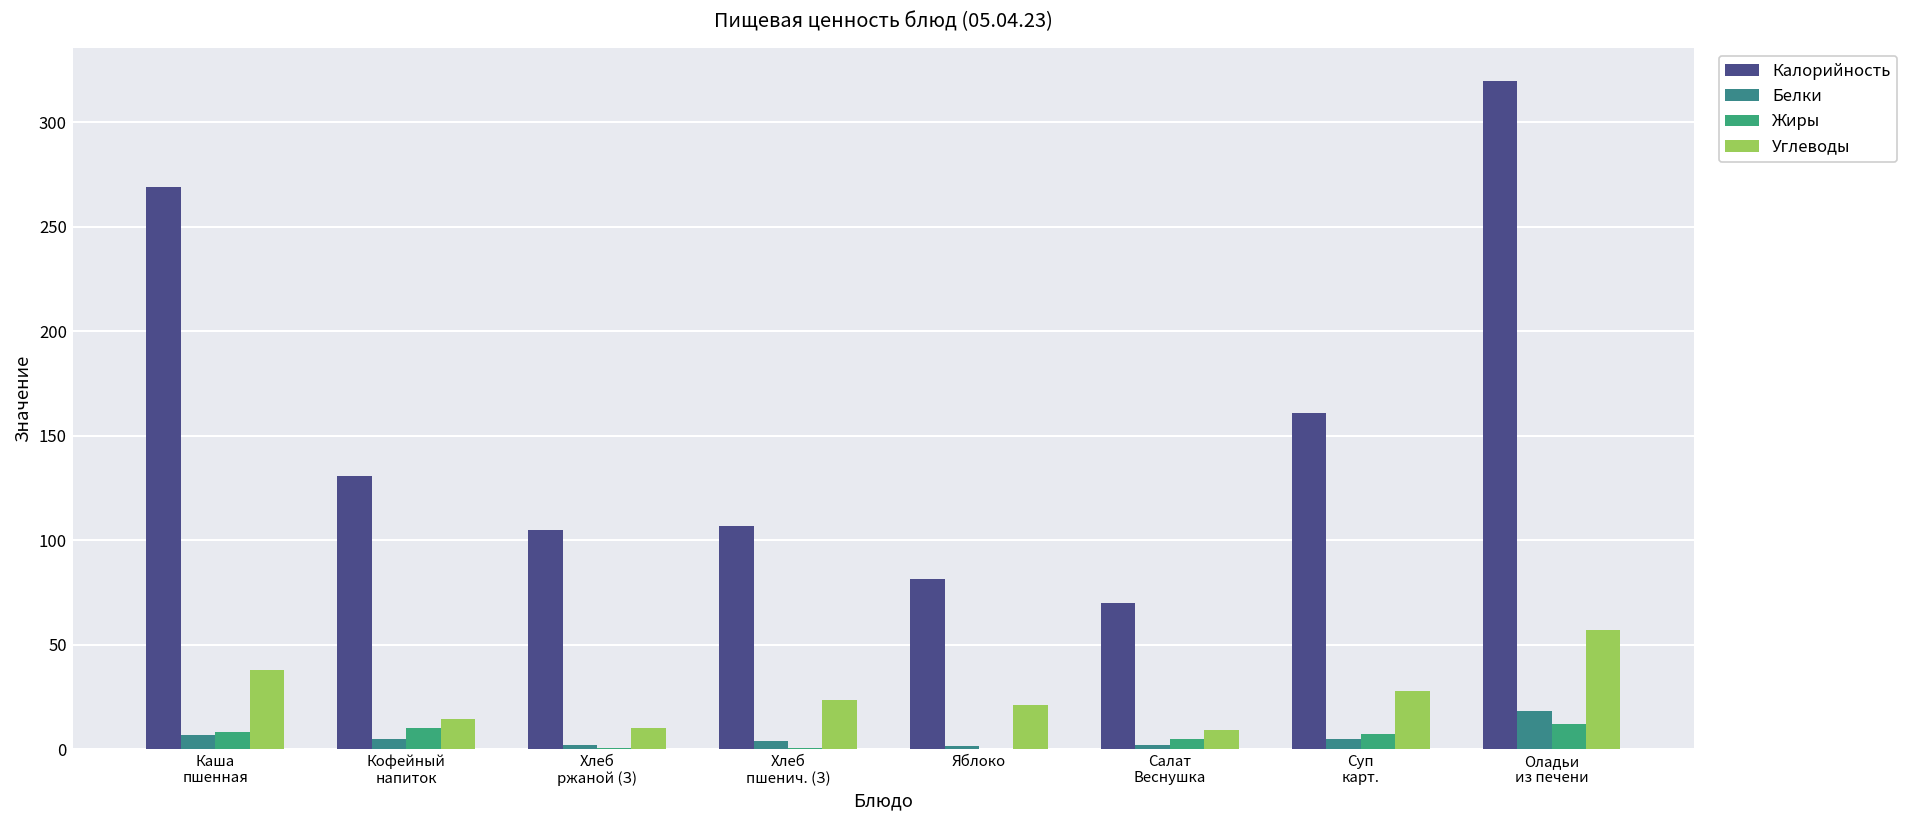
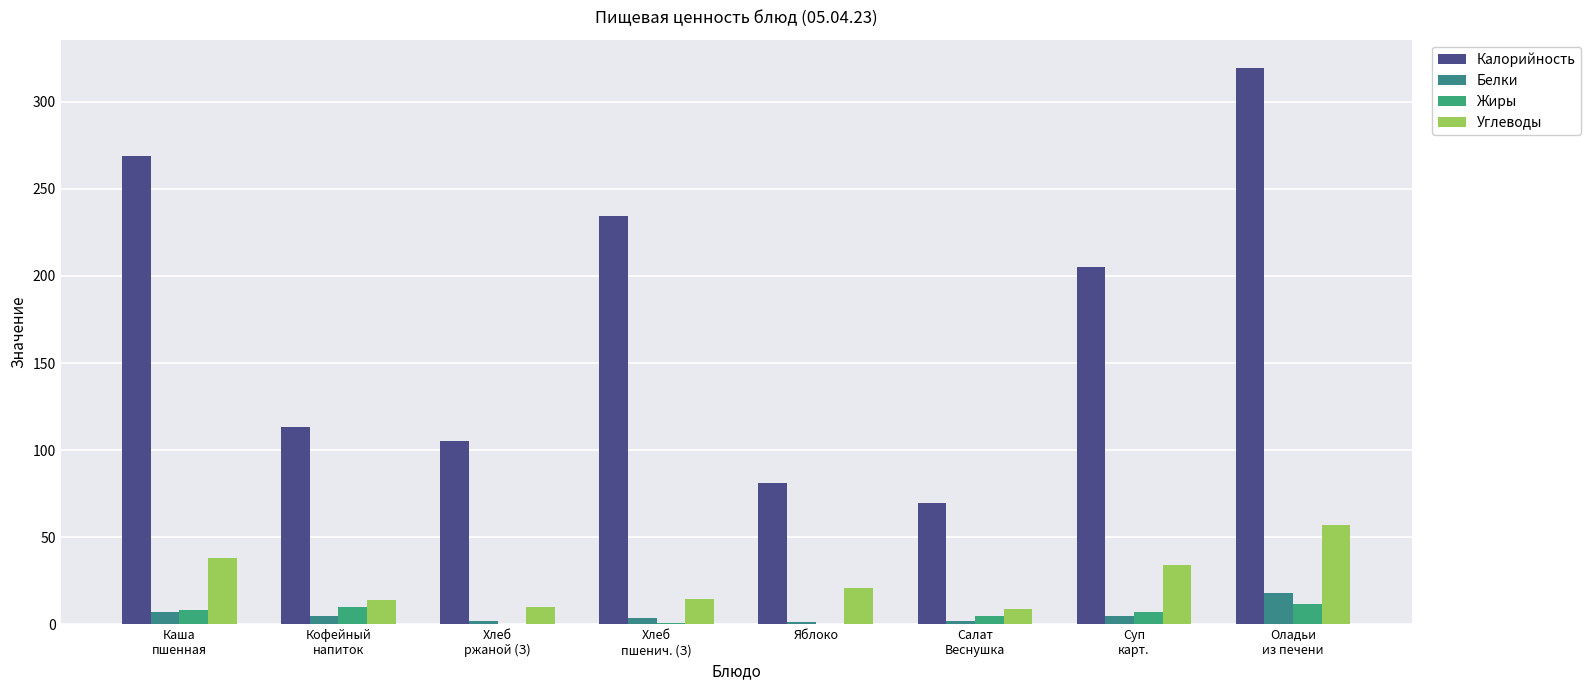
Калорийность, Кофейный напиток: 131 -> 113
Калорийность, Хлеб пшенич. (З): 107 -> 234
Углеводы, Хлеб пшенич. (З): 23 -> 14
Калорийность, Суп карт.: 161 -> 205
Углеводы, Суп карт.: 28 -> 34
